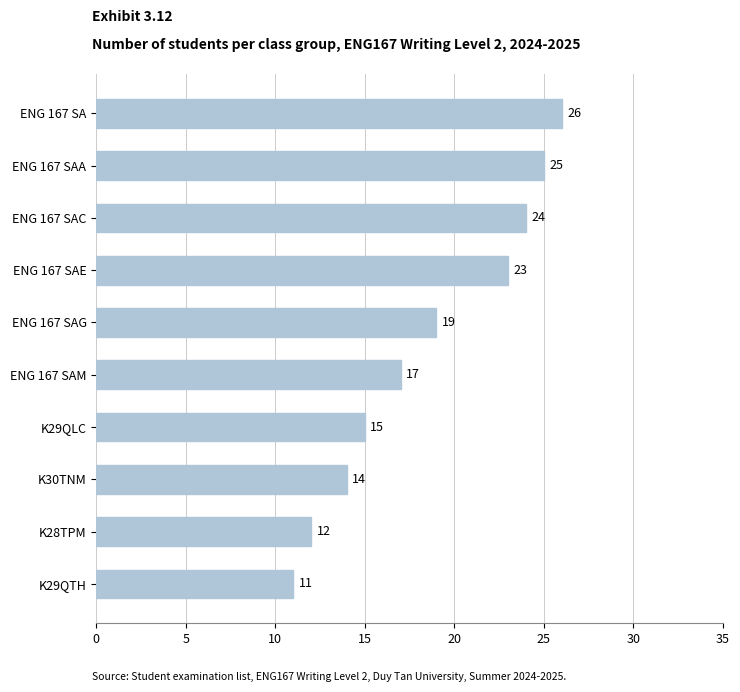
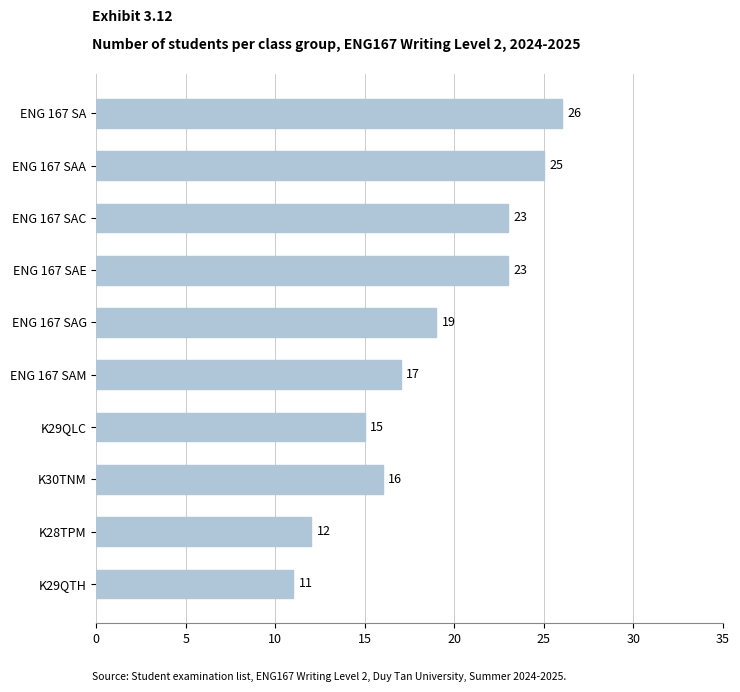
ENG 167 SAC: 24 -> 23
K30TNM: 14 -> 16
